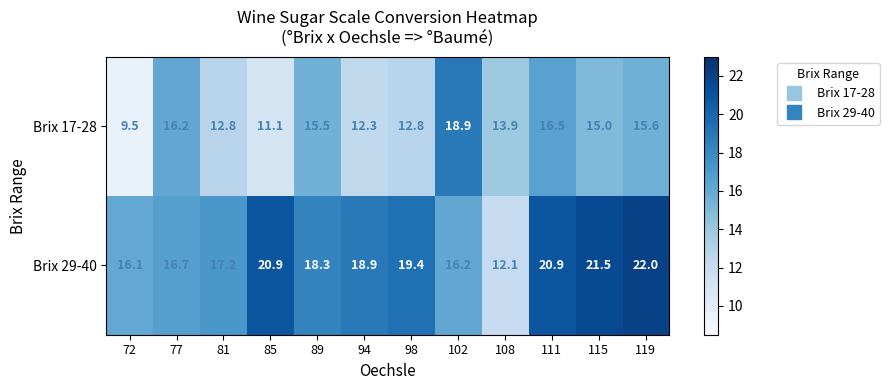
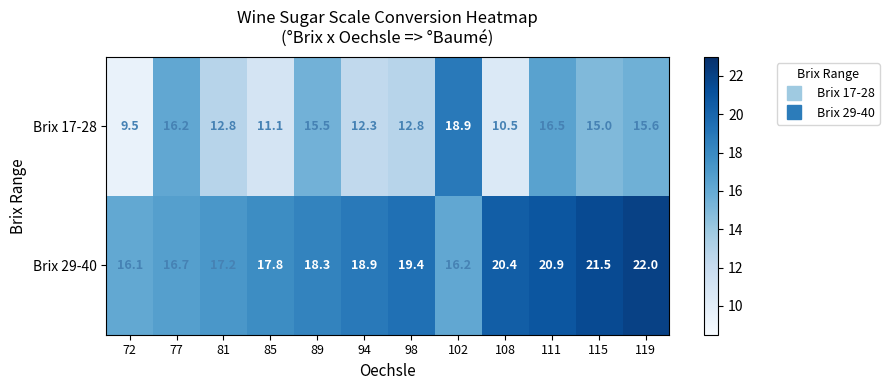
Brix 17-28, 108: 13.9 -> 10.5
Brix 29-40, 85: 20.9 -> 17.8
Brix 29-40, 108: 12.1 -> 20.4
